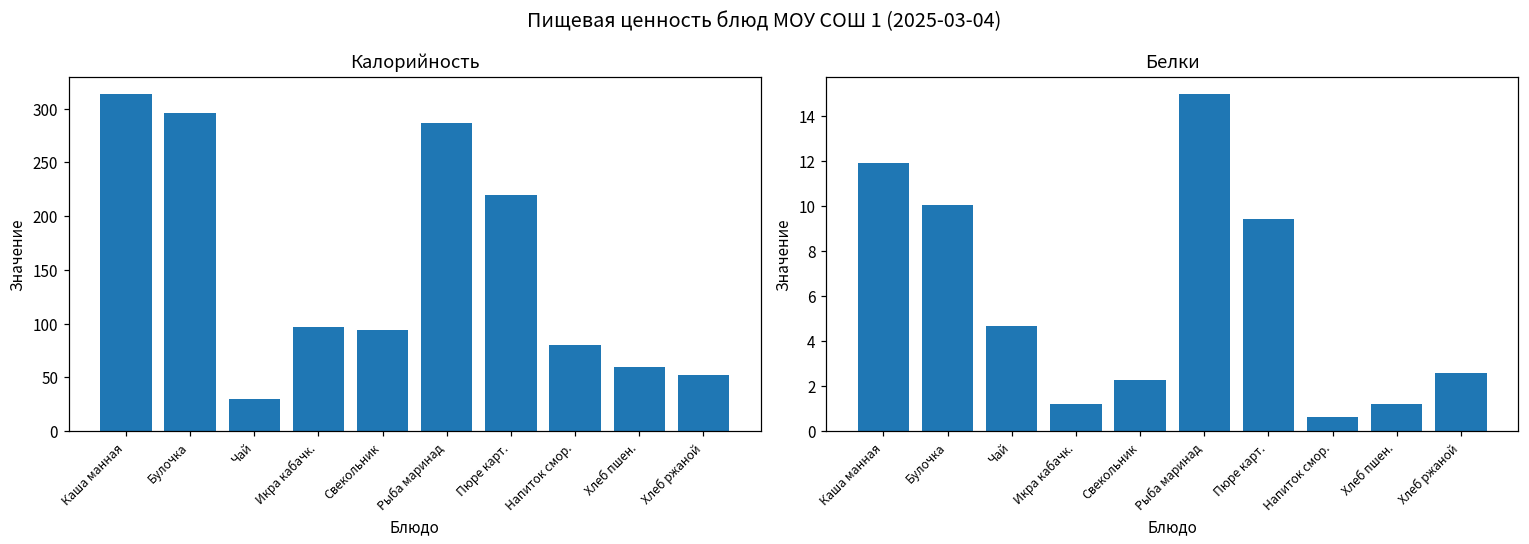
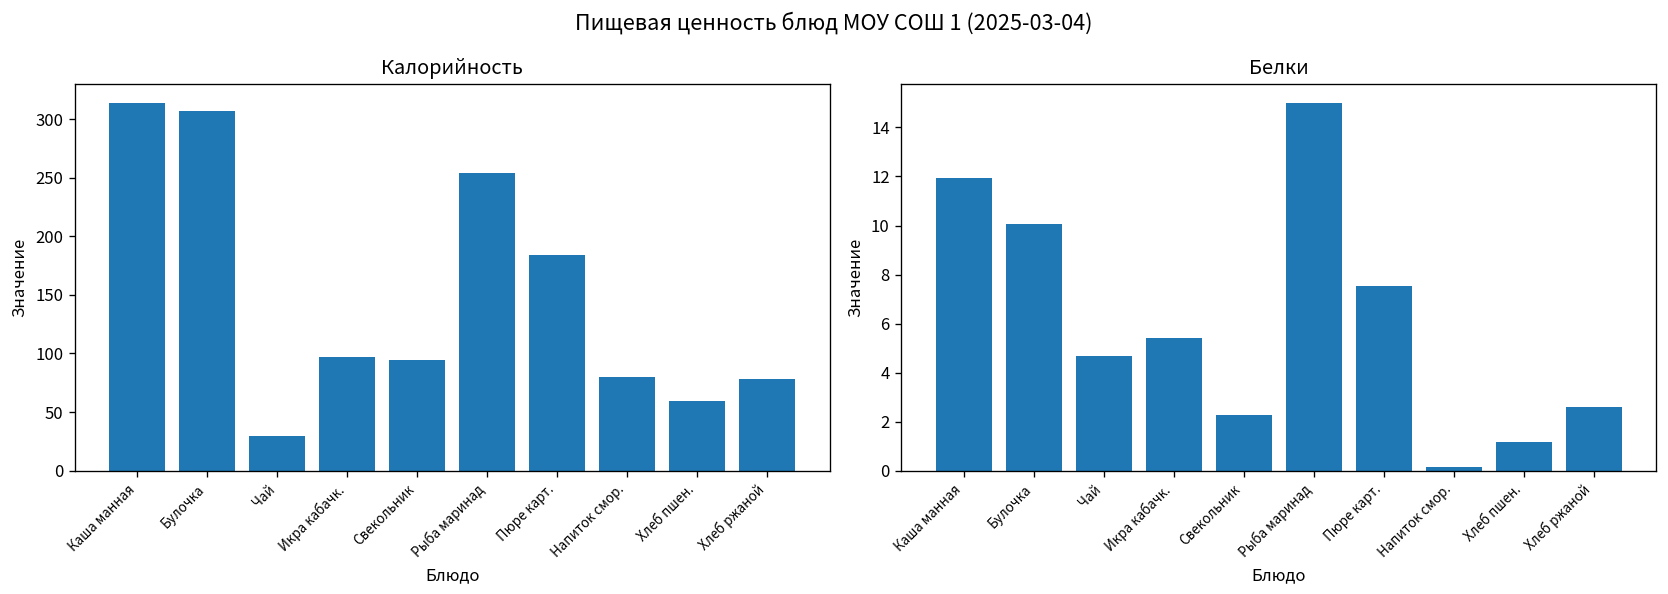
Калорийность, Булочка: 300 -> 310
Калорийность, Рыба маринад: 290 -> 250
Калорийность, Пюре карт.: 220 -> 180
Калорийность, Хлеб ржаной: 50 -> 80
Белки, Икра кабачк.: 1.2 -> 5.4
Белки, Пюре карт.: 9.4 -> 7.6
Белки, Напиток смор.: 0.6 -> 0.1
